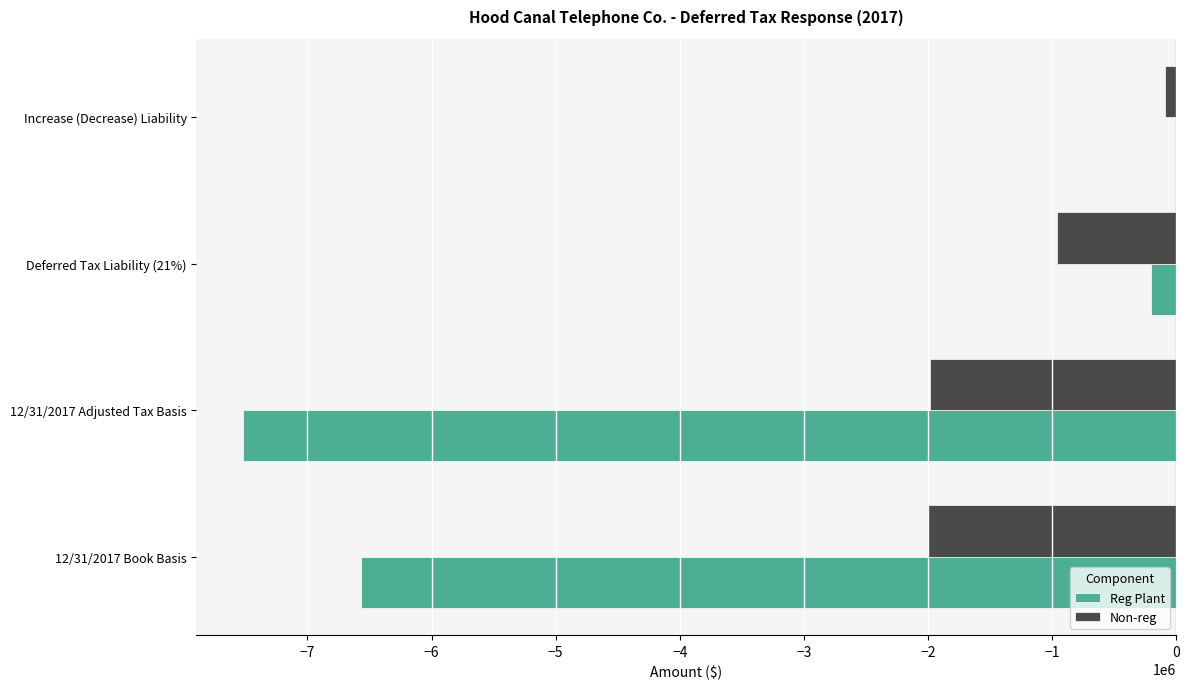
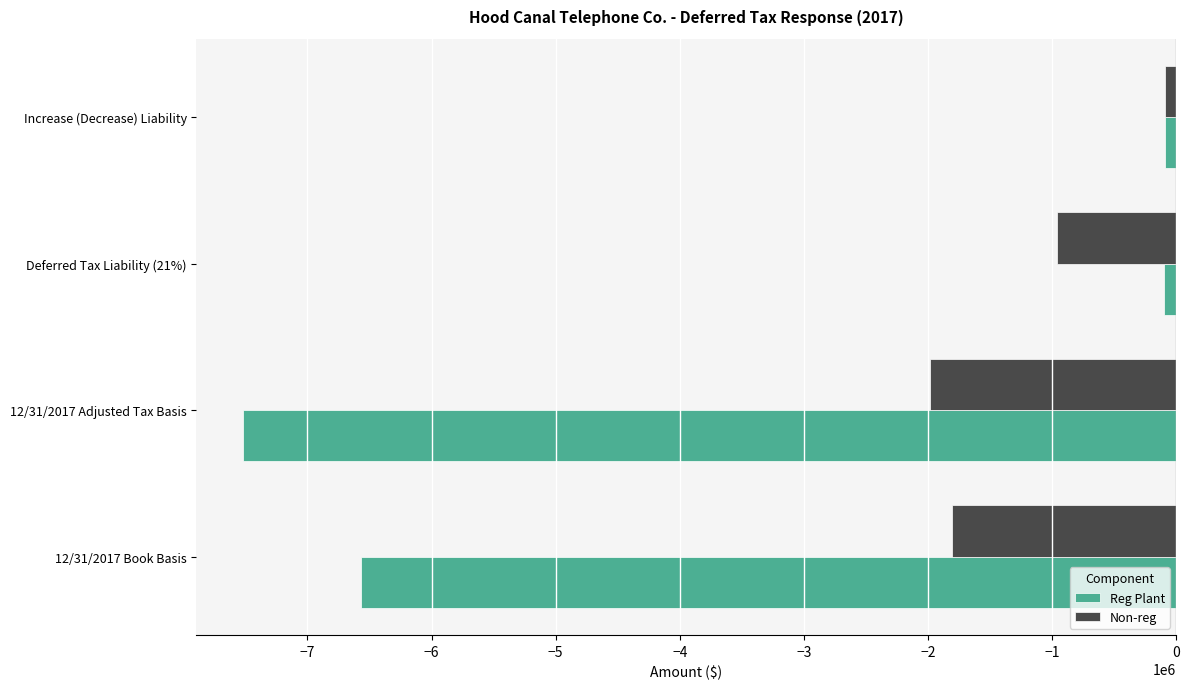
Reg Plant, Increase (Decrease) Liability: 0 -> -90000
Reg Plant, Deferred Tax Liability (21%): -200000 -> -100000
Non-reg, 12/31/2017 Book Basis: -2000000 -> -1810000
